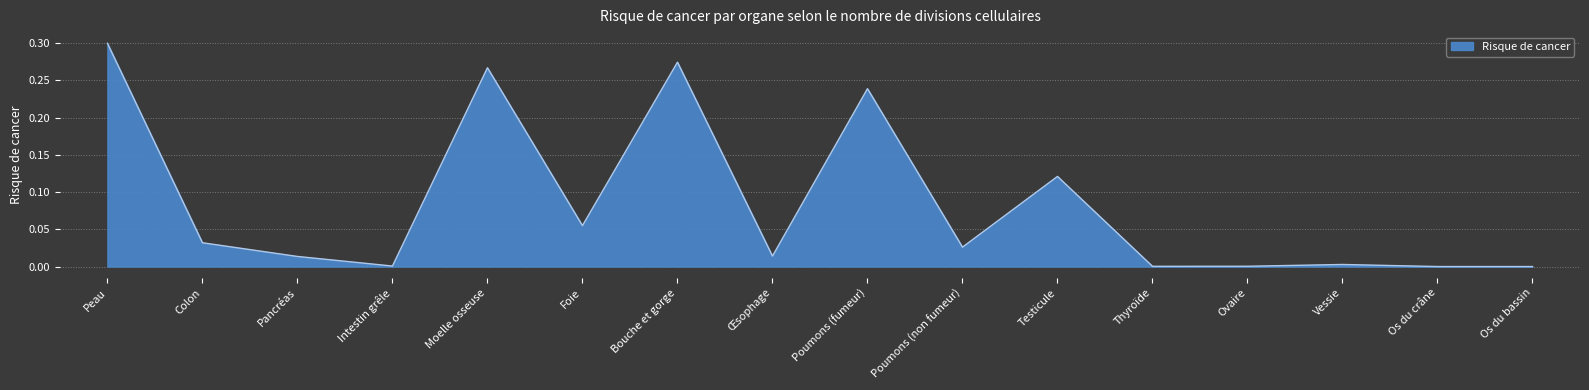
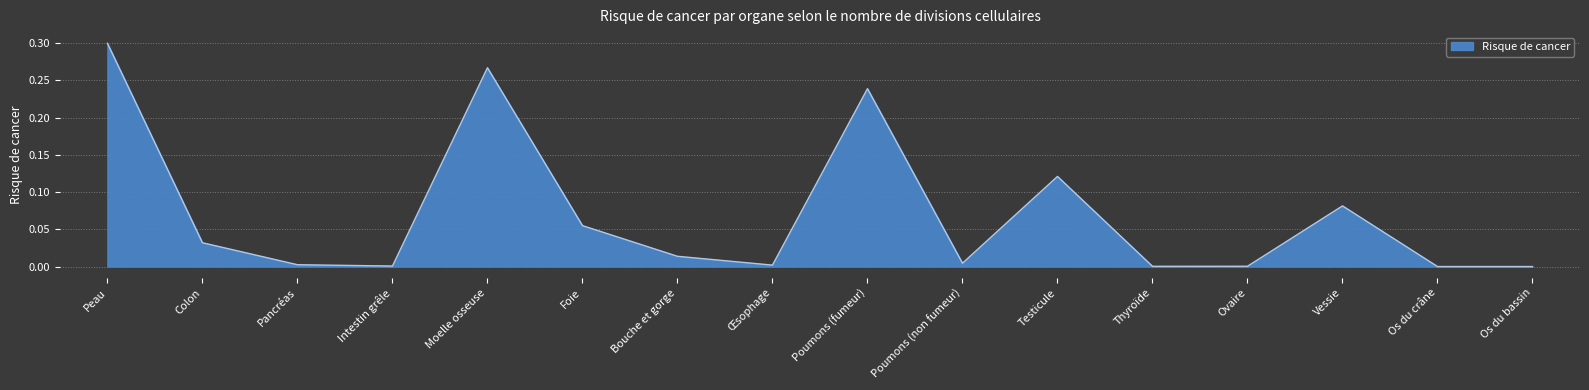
Pancréas: 0.01 -> 0.00
Bouche et gorge: 0.27 -> 0.01
Œsophage: 0.01 -> 0.00
Poumons (non fumeur): 0.03 -> 0.00
Vessie: 0.00 -> 0.08
